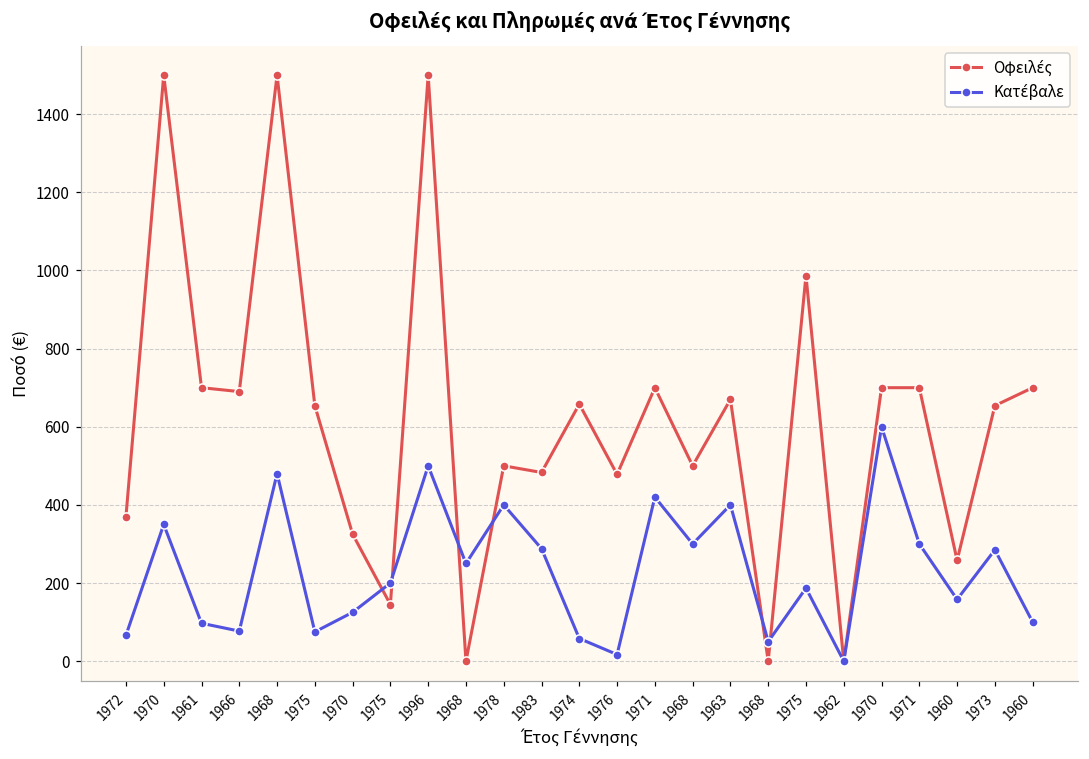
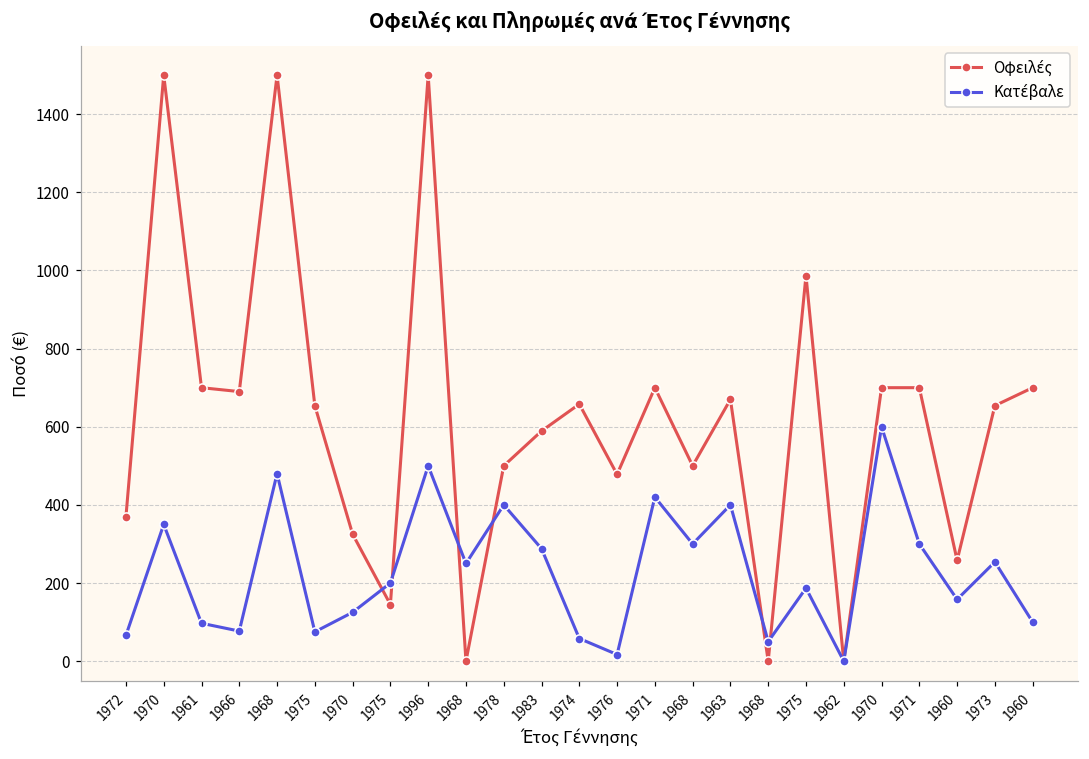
Οφειλές, 1983: 480 -> 590
Κατέβαλε, 1973: 290 -> 250
